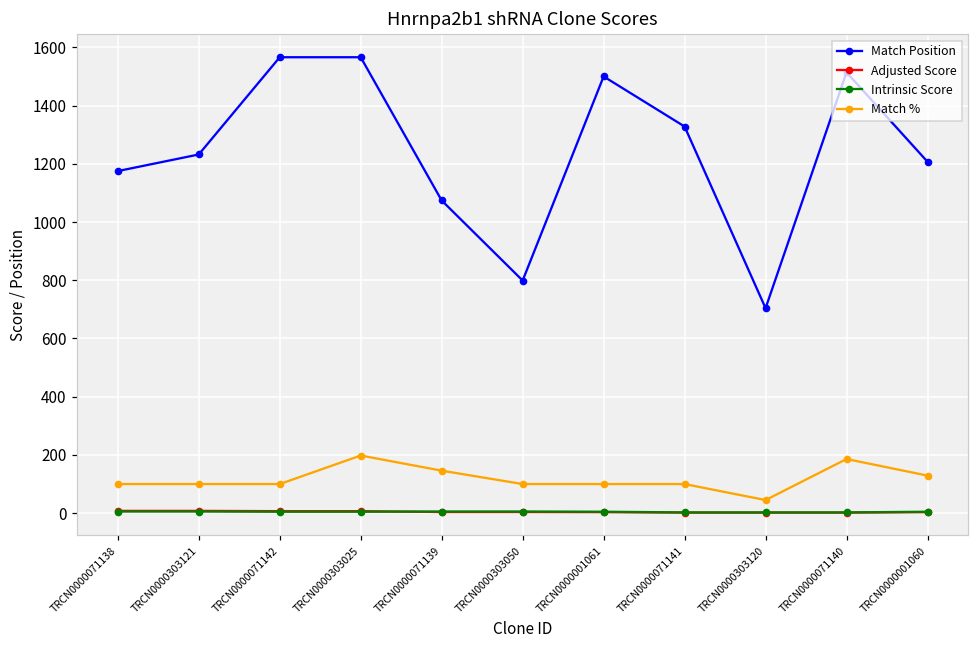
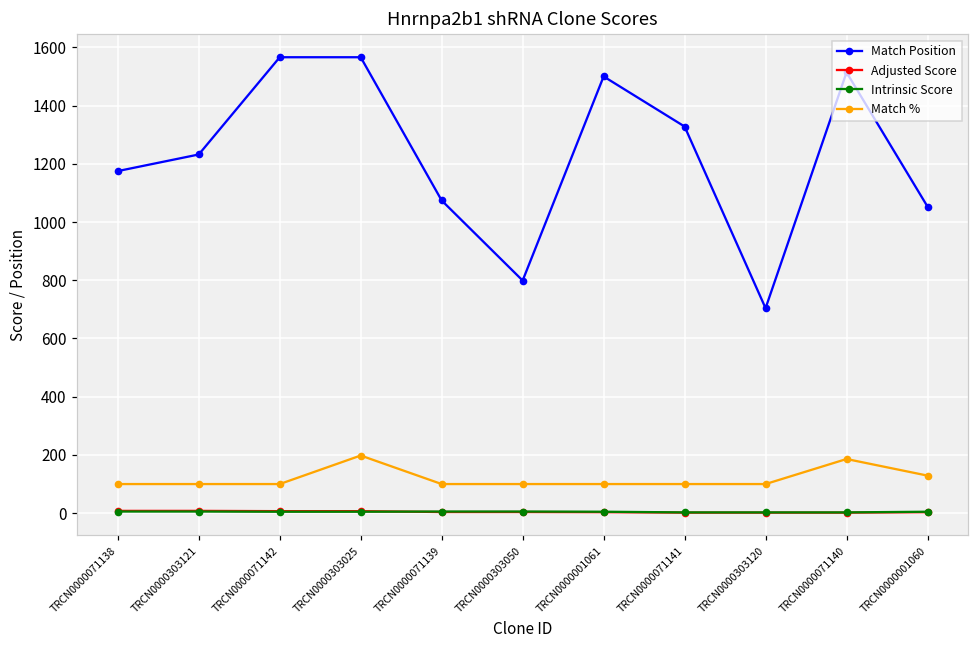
Match %, TRCN0000071139: 150 -> 100
Match %, TRCN0000303120: 50 -> 100
Match Position, TRCN0000001060: 1210 -> 1050
